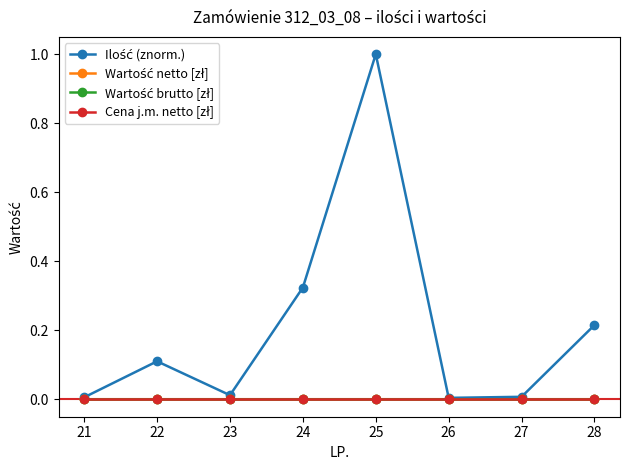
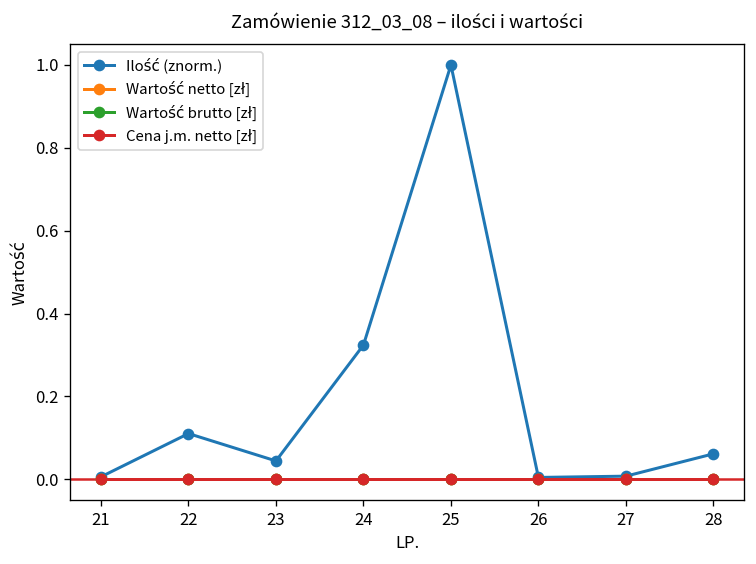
Ilość (znorm.), 23: 0.01 -> 0.04
Ilość (znorm.), 28: 0.22 -> 0.06
